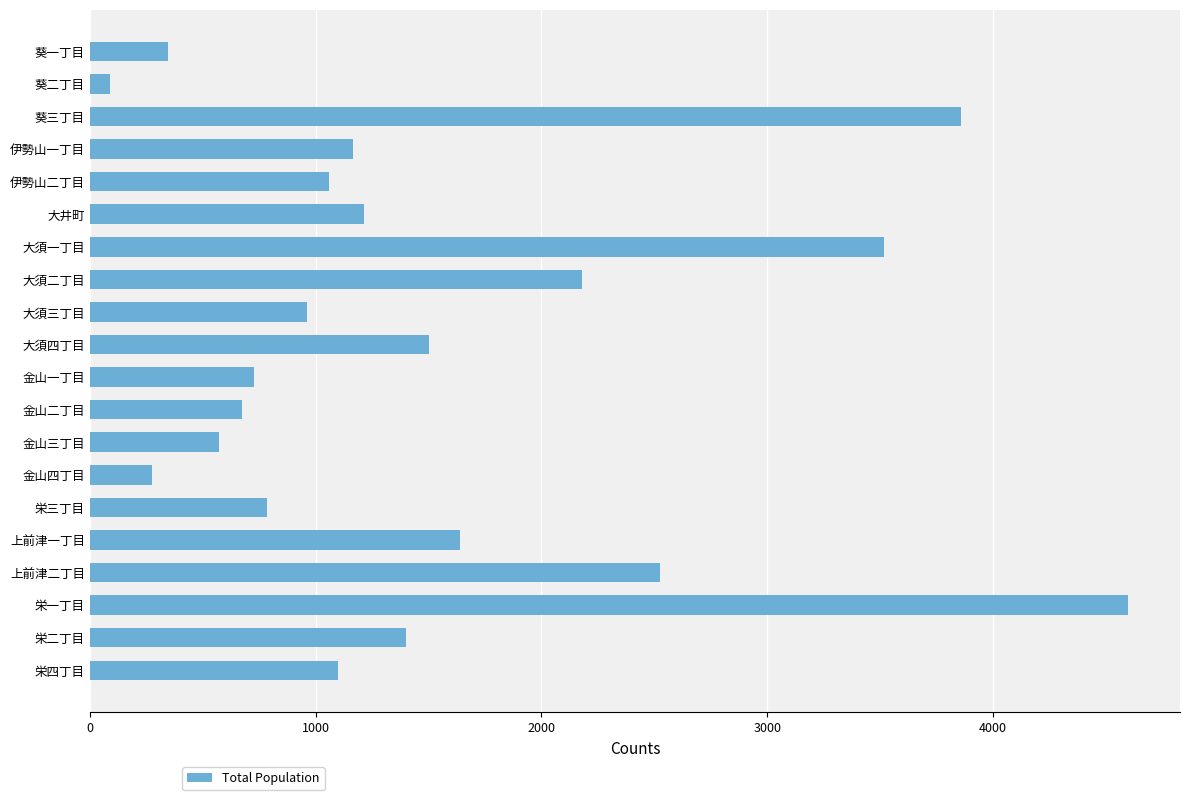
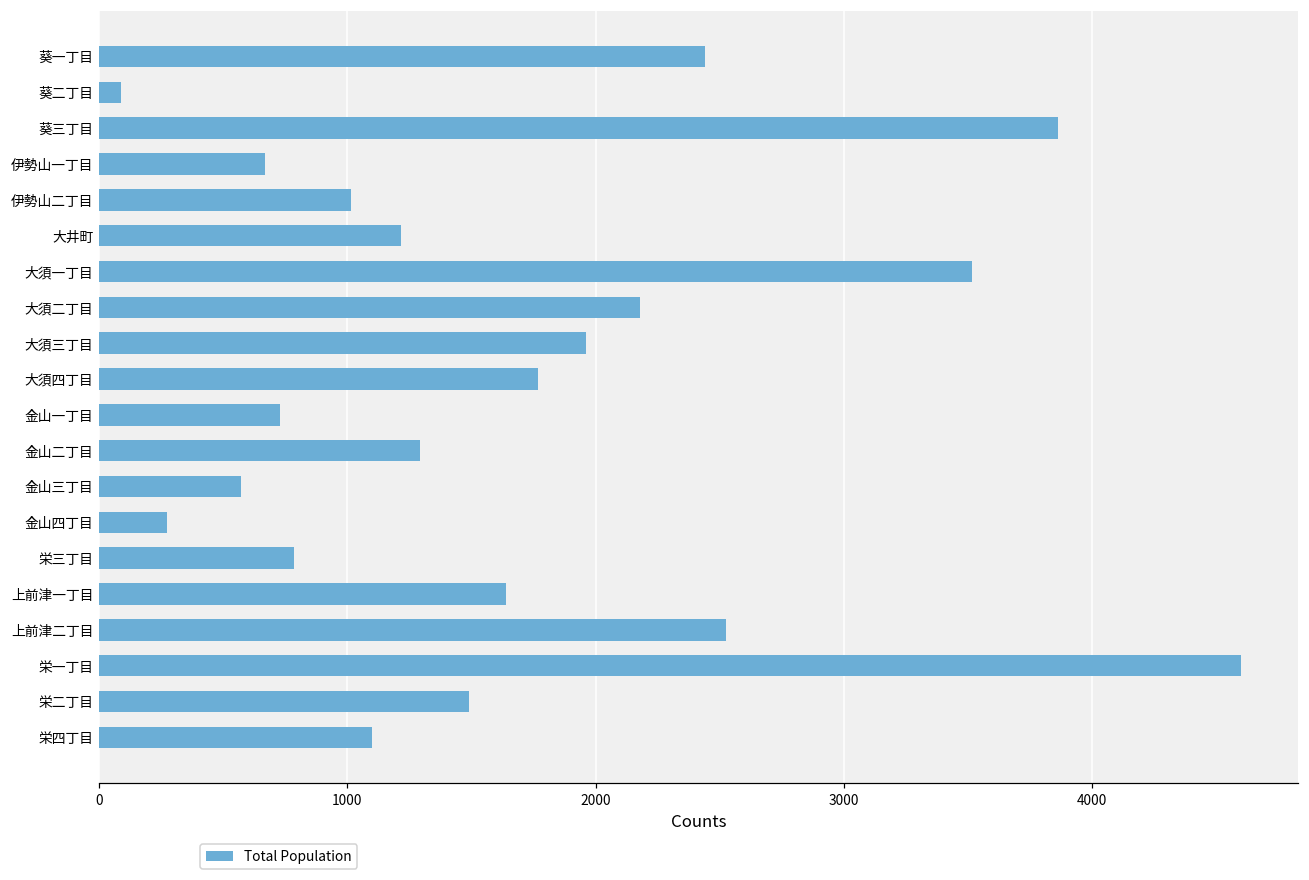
葵一丁目: 350 -> 2440
伊勢山一丁目: 1170 -> 670
伊勢山二丁目: 1060 -> 1010
大須三丁目: 960 -> 1960
大須四丁目: 1500 -> 1770
金山二丁目: 670 -> 1290
栄二丁目: 1400 -> 1490
